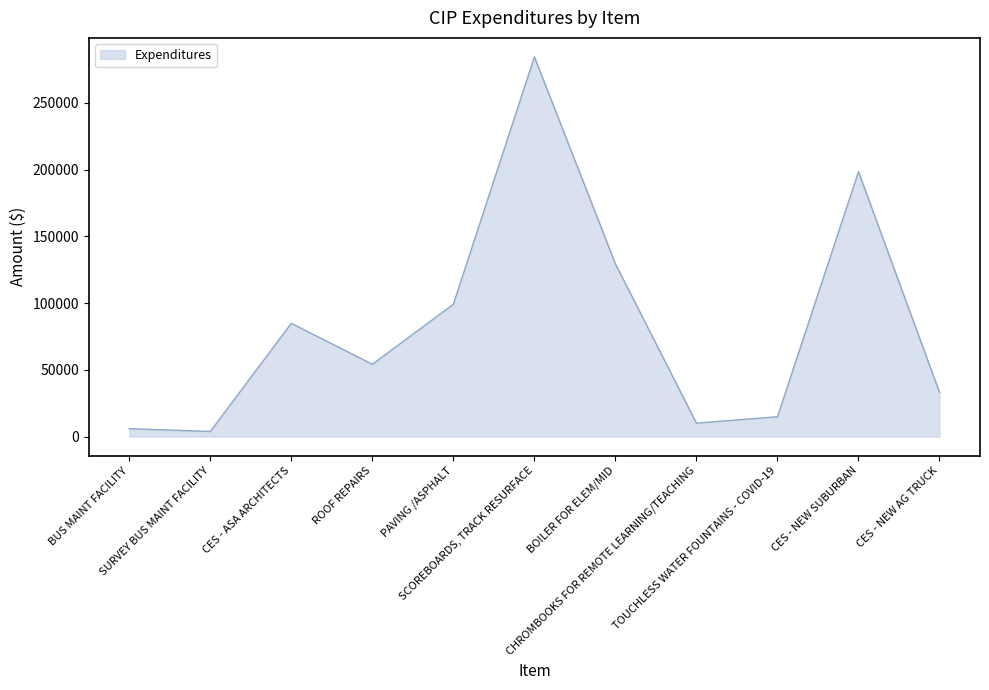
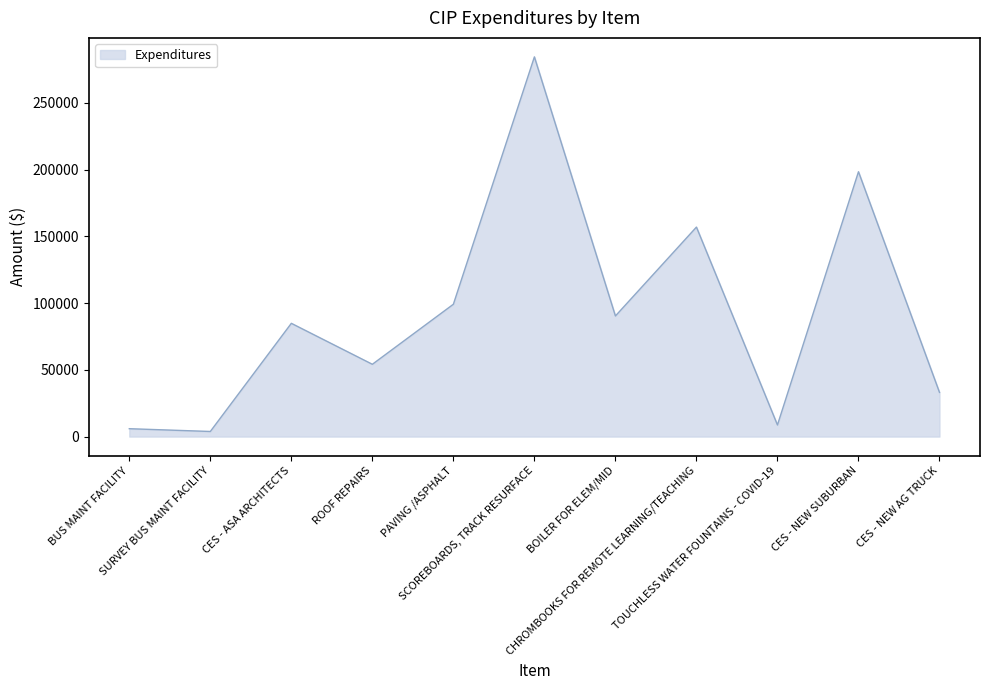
BOILER FOR ELEM/MID: 129000 -> 90000
CHROMBOOKS FOR REMOTE LEARNING/TEACHING: 10000 -> 157000
TOUCHLESS WATER FOUNTAINS - COVID-19: 15000 -> 9000
